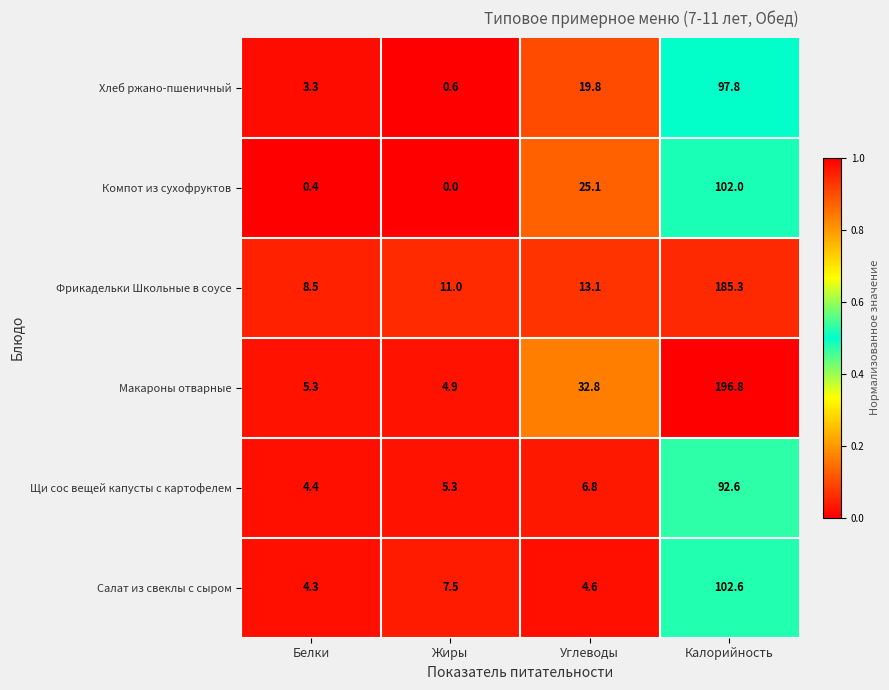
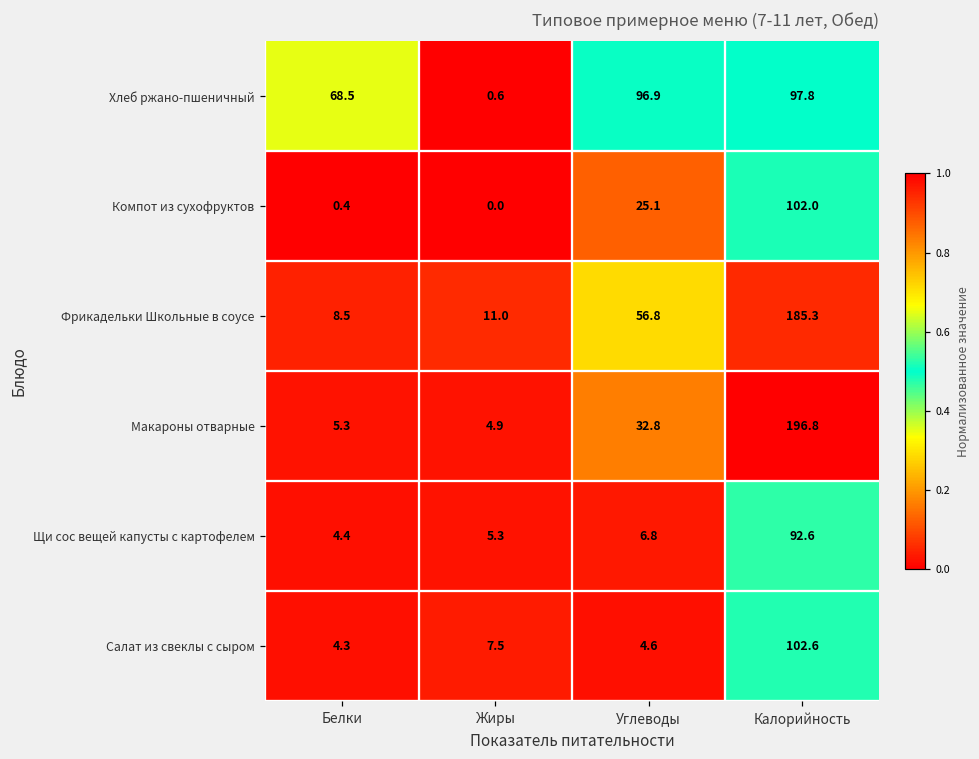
Хлеб ржано-пшеничный, Белки: 3.3 -> 68.5
Хлеб ржано-пшеничный, Углеводы: 19.8 -> 96.9
Фрикадельки Школьные в соусе, Углеводы: 13.1 -> 56.8
